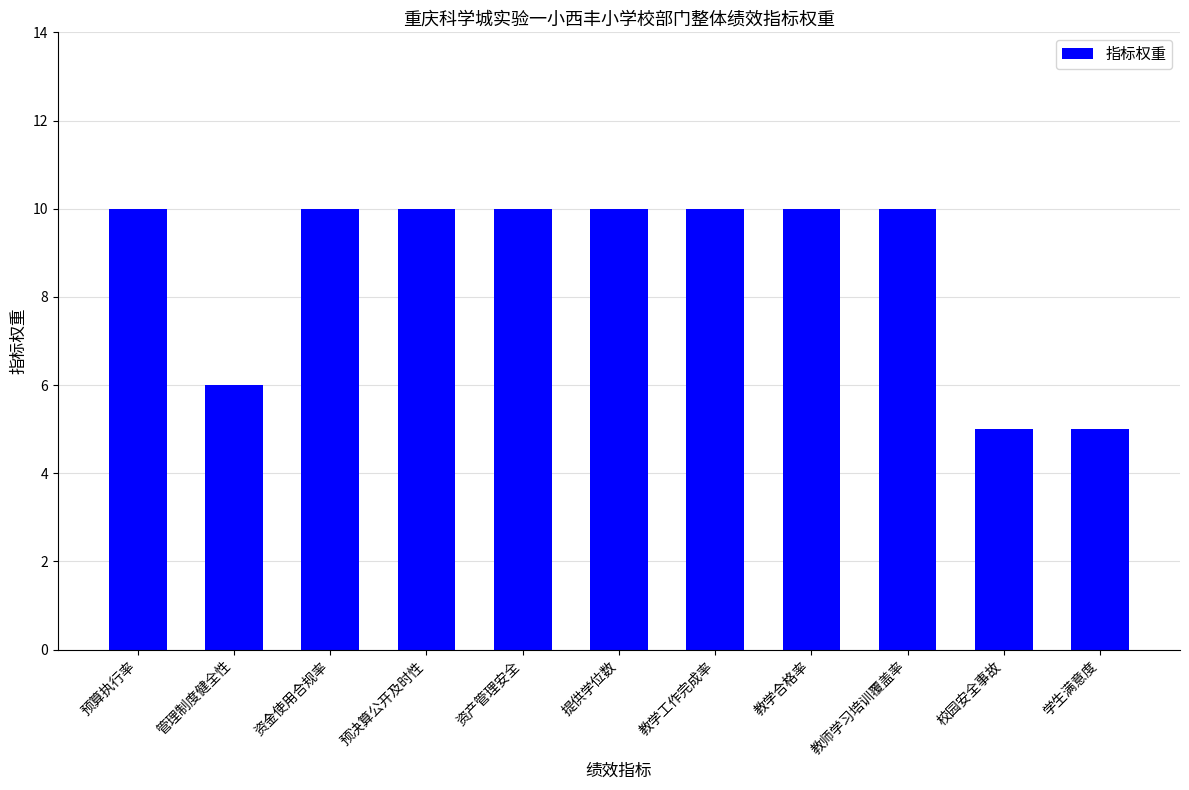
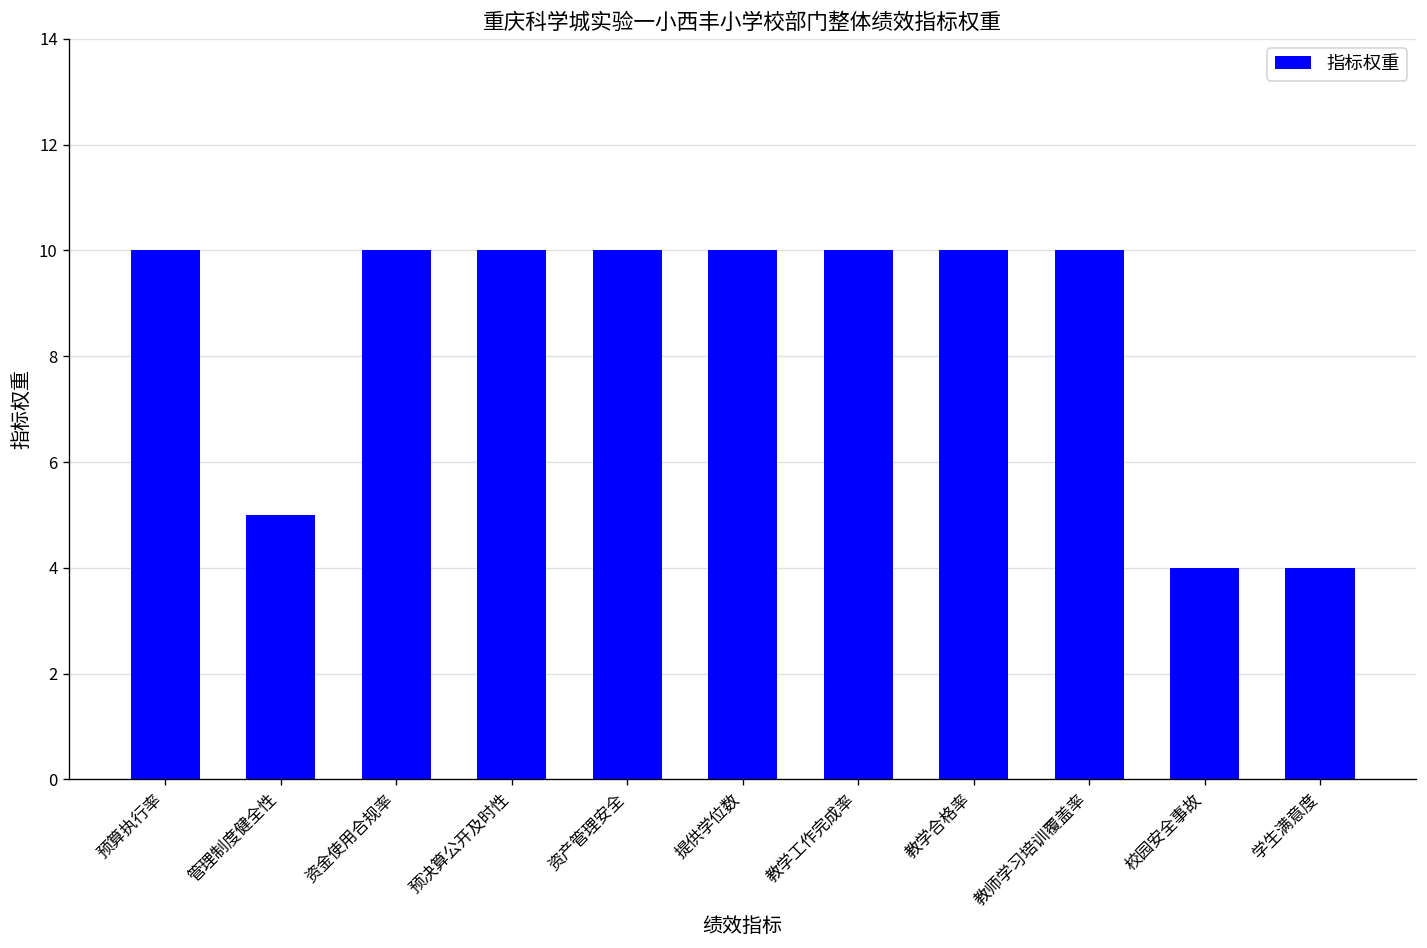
管理制度健全性: 6 -> 5
校园安全事故: 5 -> 4
学生满意度: 5 -> 4
